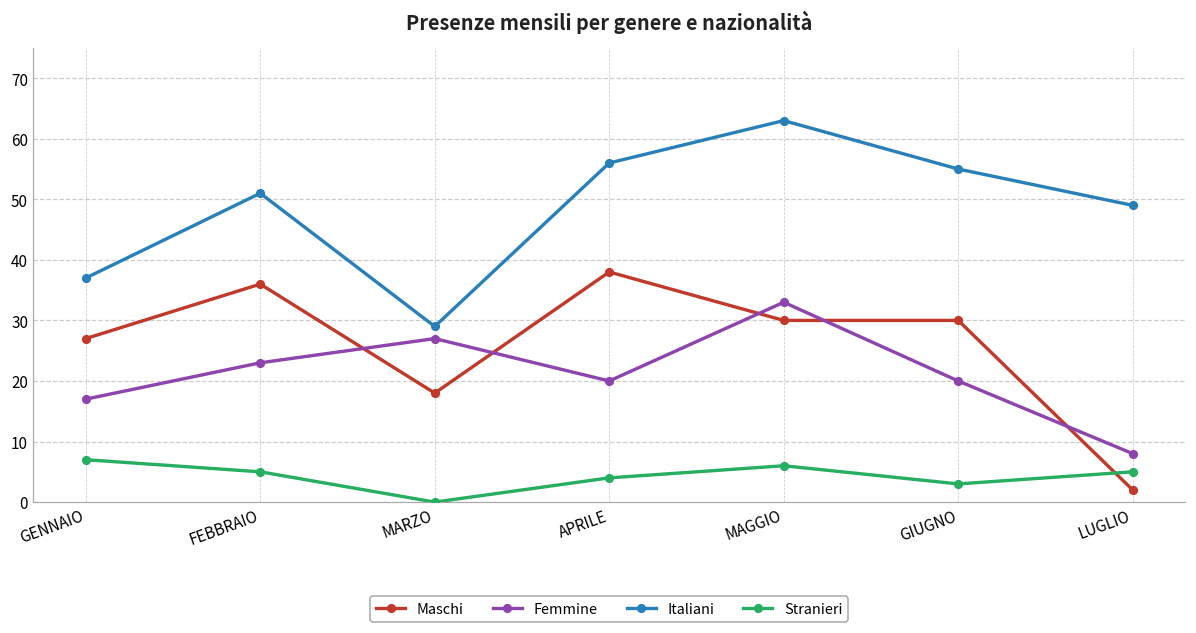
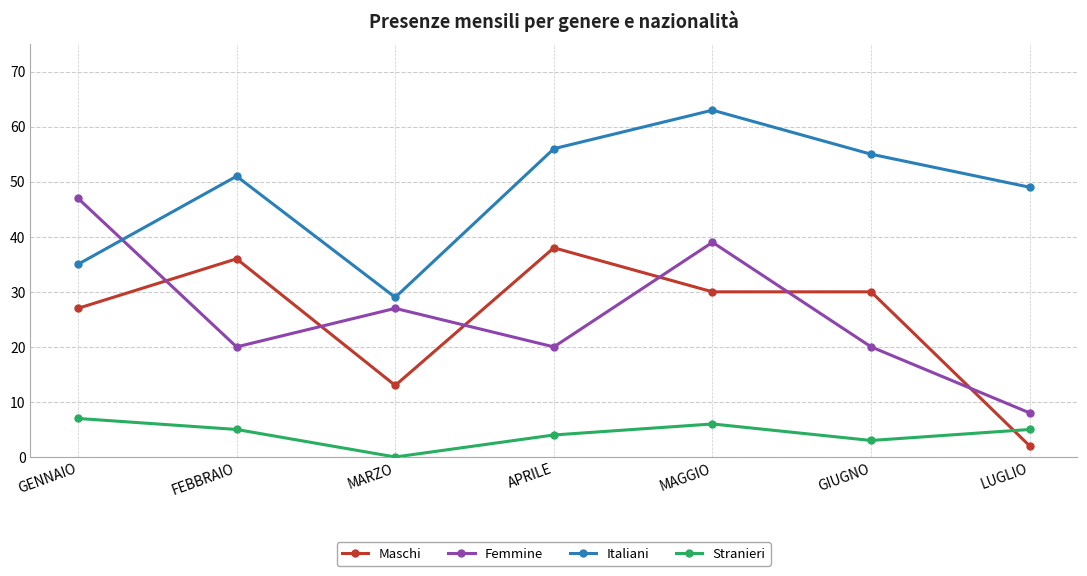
Femmine, GENNAIO: 17 -> 47
Italiani, GENNAIO: 37 -> 35
Femmine, FEBBRAIO: 23 -> 20
Maschi, MARZO: 18 -> 13
Femmine, MAGGIO: 33 -> 39
